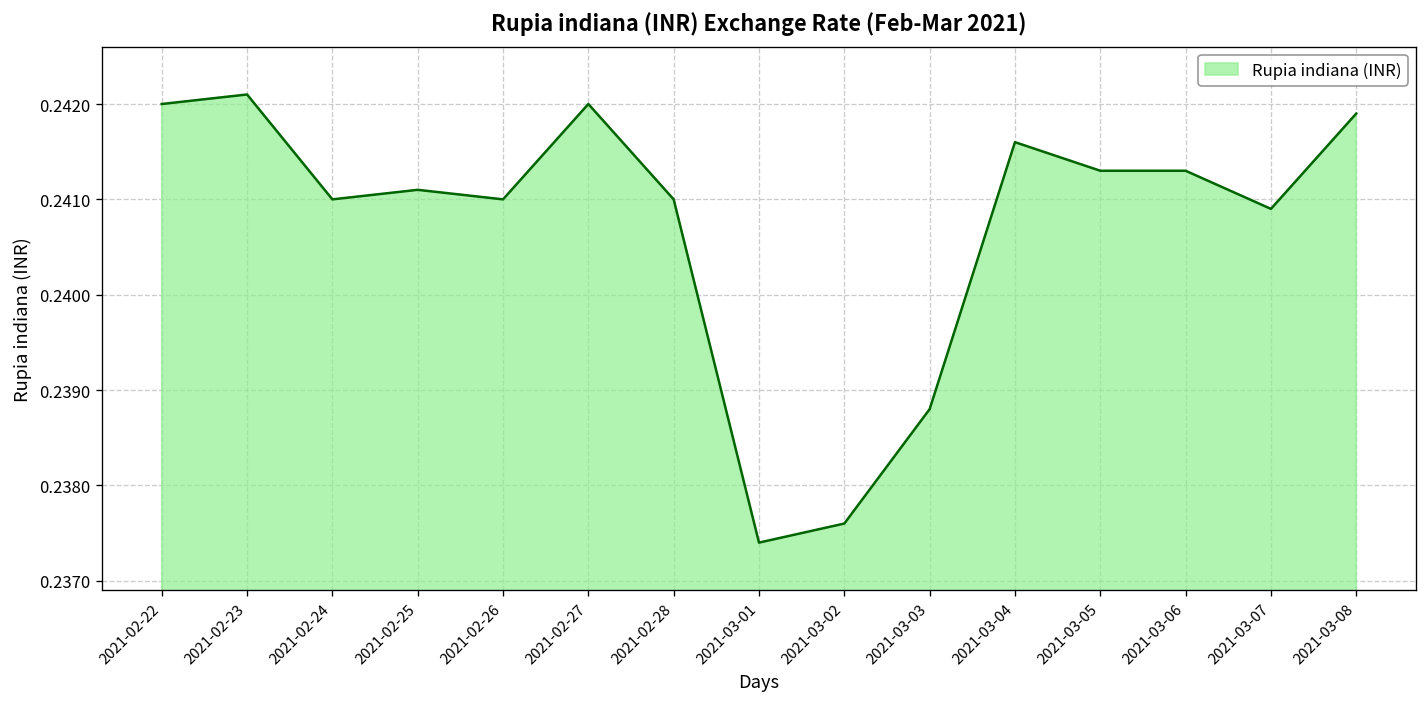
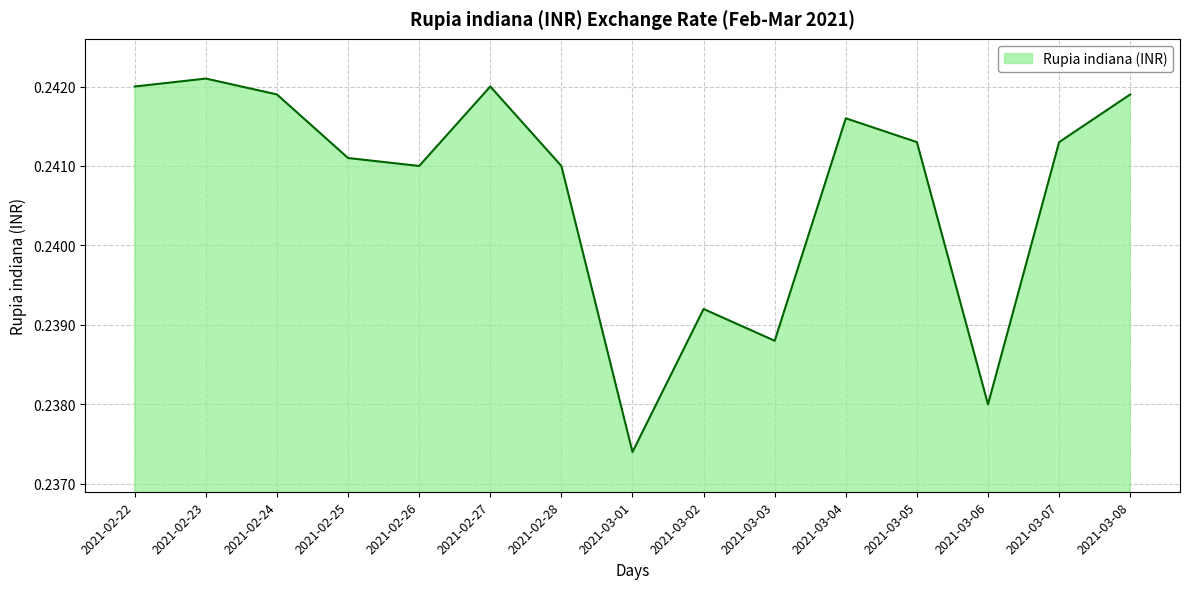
2021-02-24: 0.2410 -> 0.2419
2021-03-02: 0.2376 -> 0.2392
2021-03-06: 0.2413 -> 0.2380
2021-03-07: 0.2409 -> 0.2413
